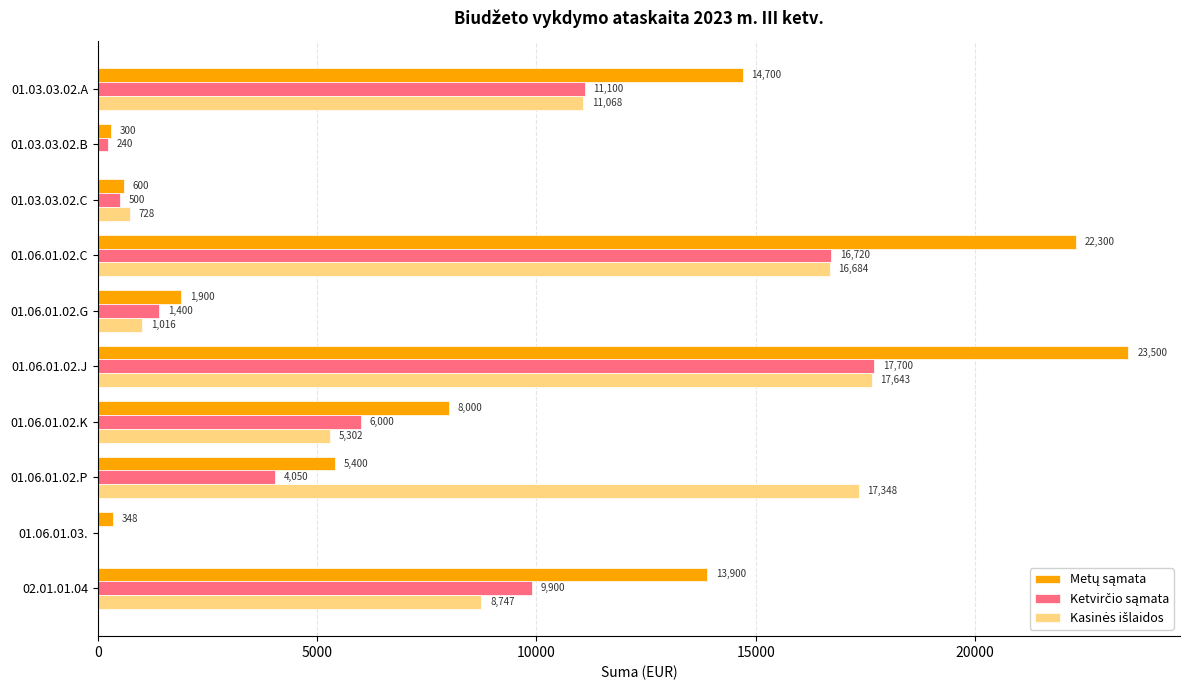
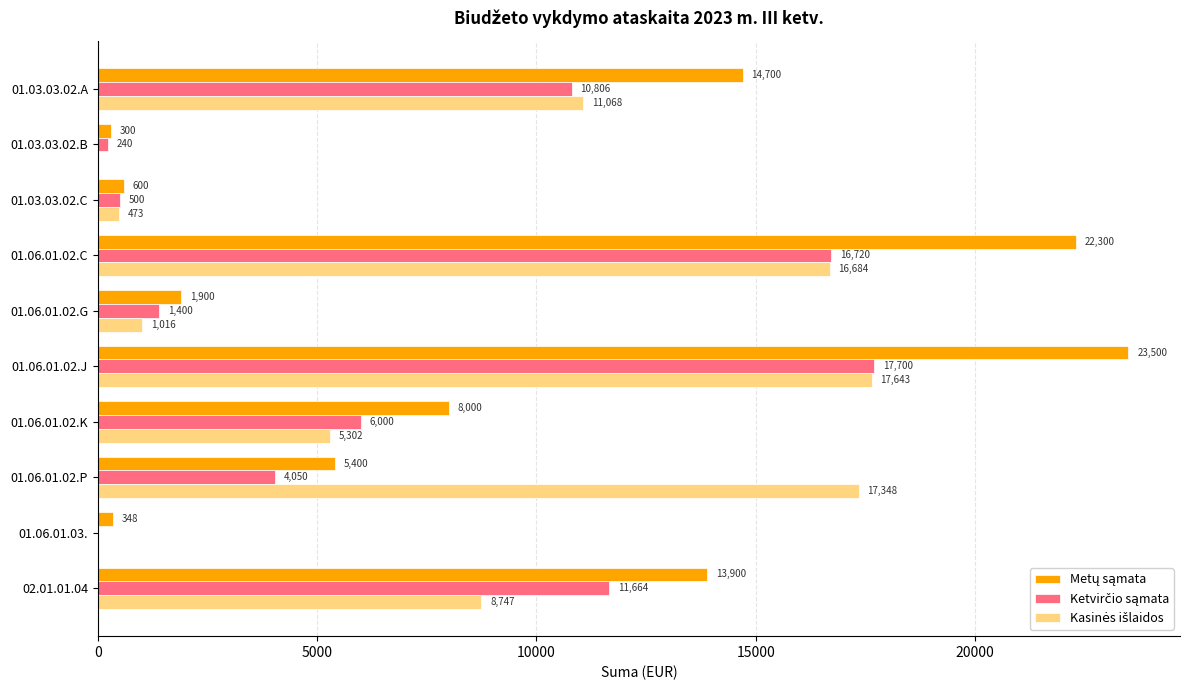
Ketvirčio sąmata, 01.03.03.02.A: 11,100 -> 10,806
Kasinės išlaidos, 01.03.03.02.C: 728 -> 473
Ketvirčio sąmata, 02.01.01.04: 9,900 -> 11,664
